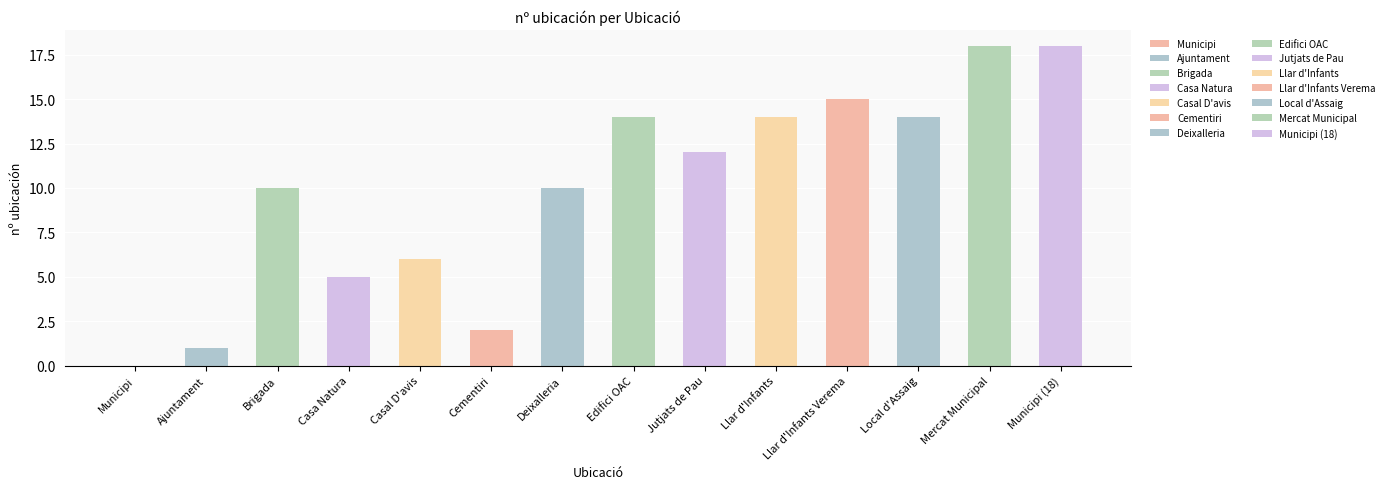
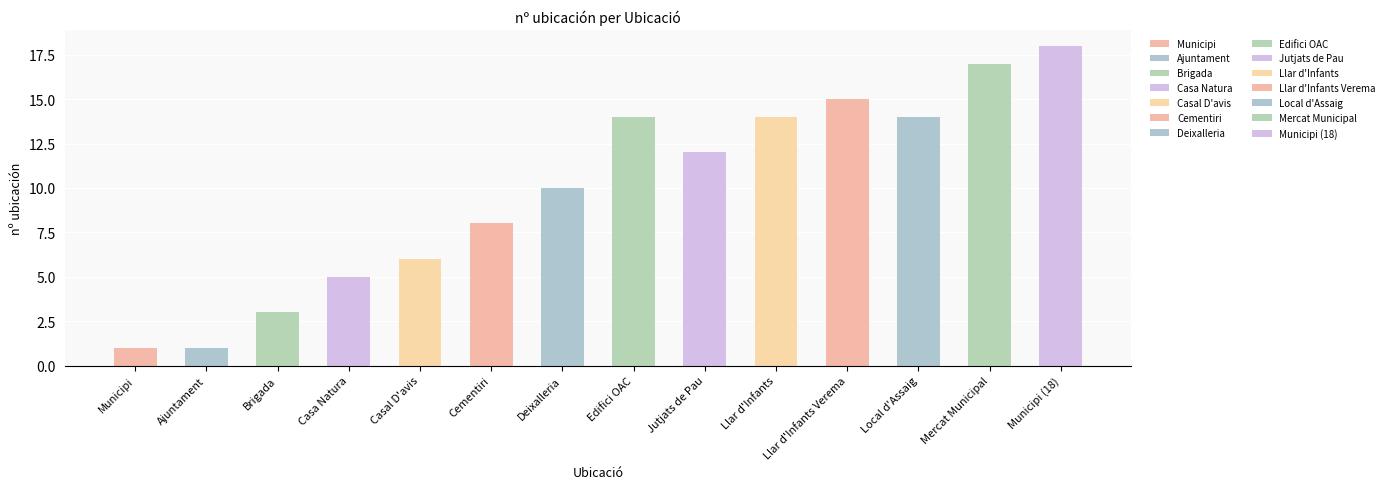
Municipi: 0 -> 1
Brigada: 10 -> 3
Cementiri: 2 -> 8
Mercat Municipal: 18 -> 17
